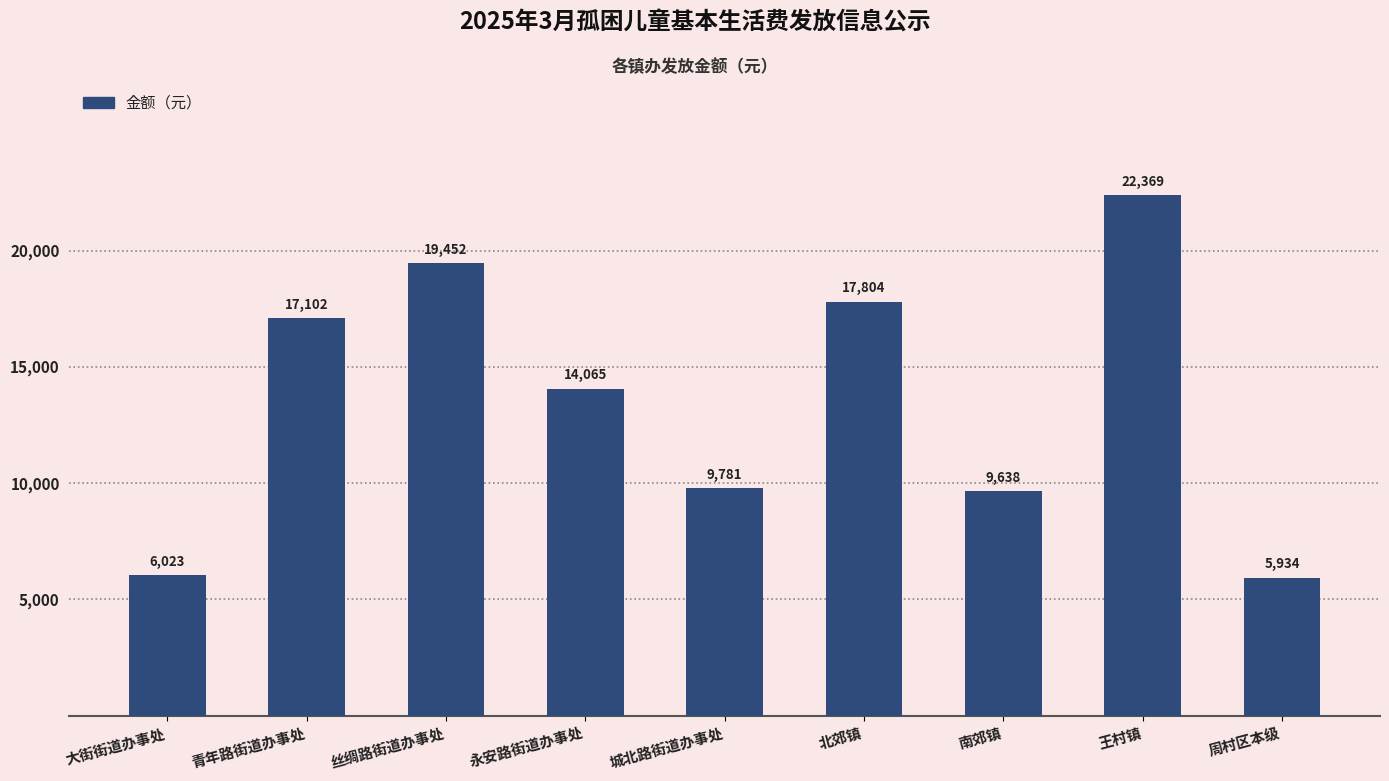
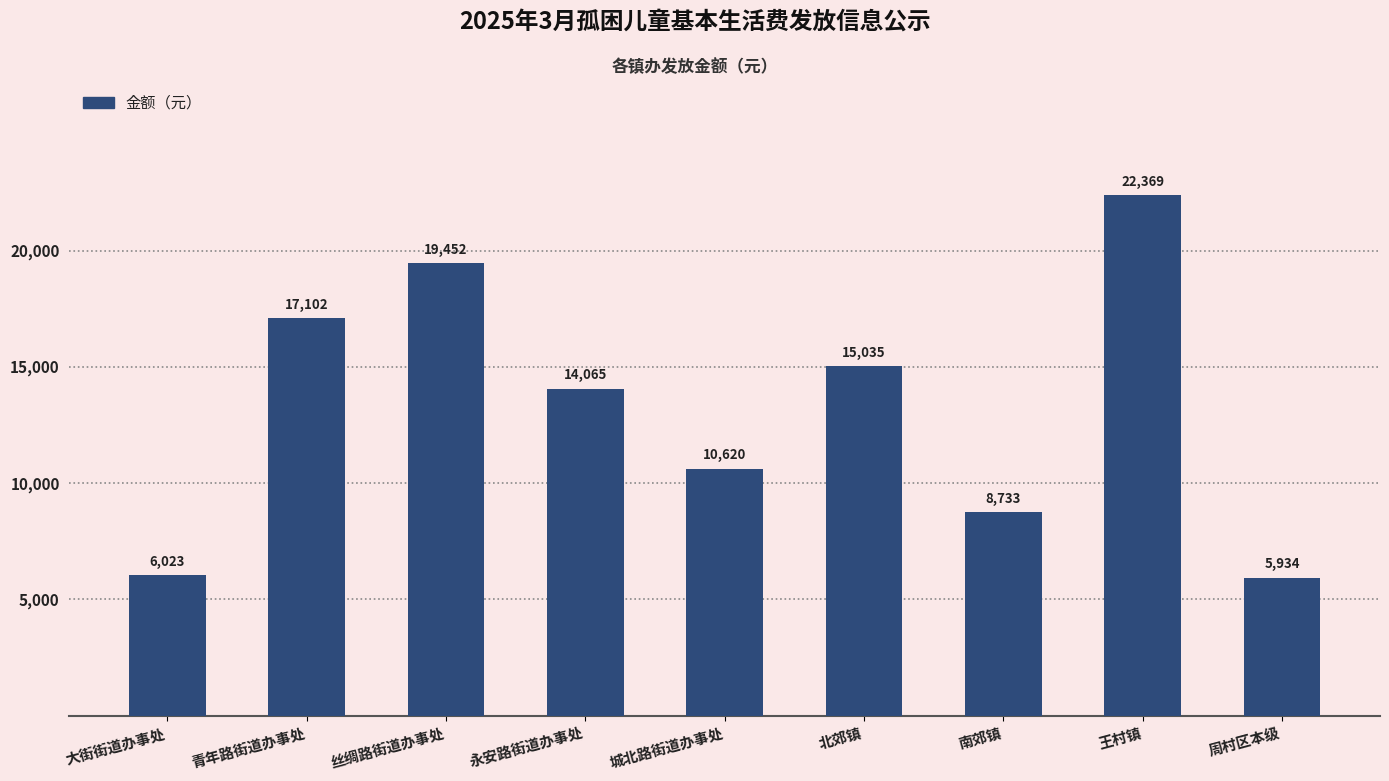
城北路街道办事处: 9,781 -> 10,620
北郊镇: 17,804 -> 15,035
南郊镇: 9,638 -> 8,733
